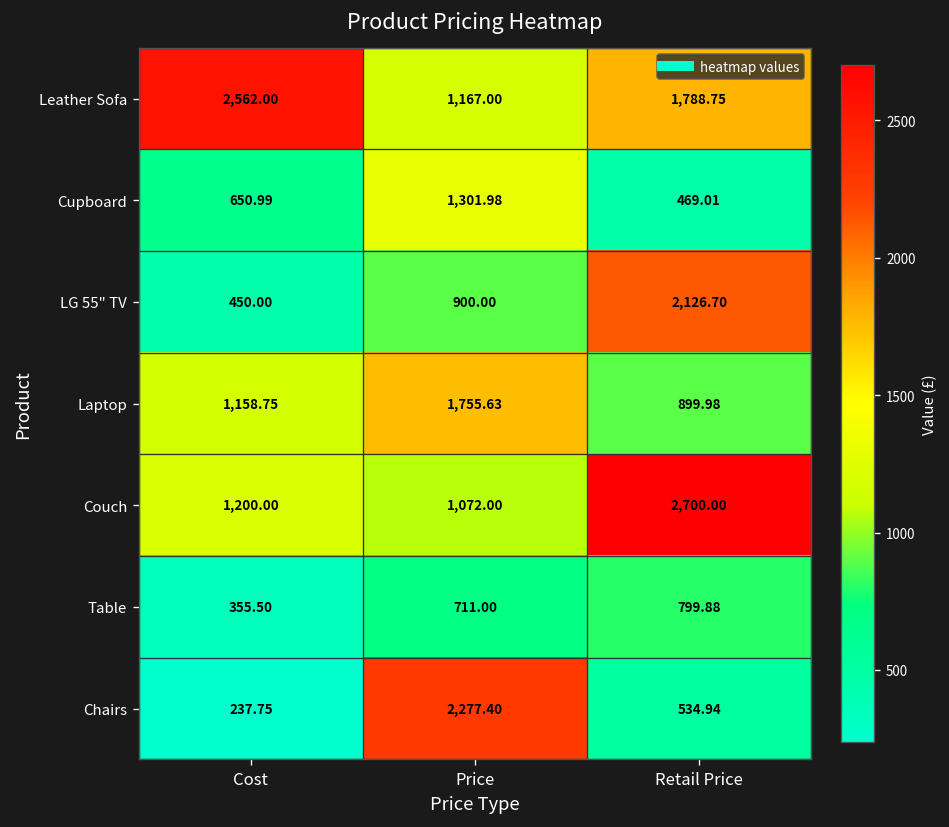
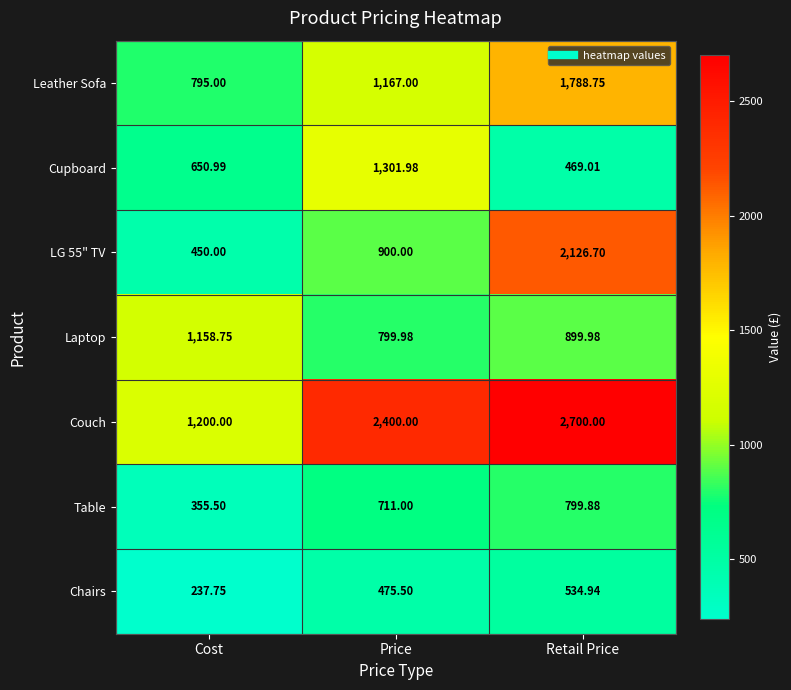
Leather Sofa, Cost: 2,562.00 -> 795.00
Laptop, Price: 1,755.63 -> 799.98
Couch, Price: 1,072.00 -> 2,400.00
Chairs, Price: 2,277.40 -> 475.50
